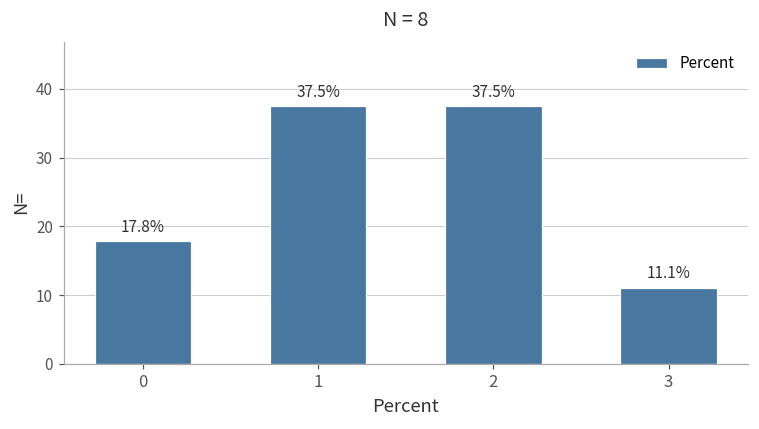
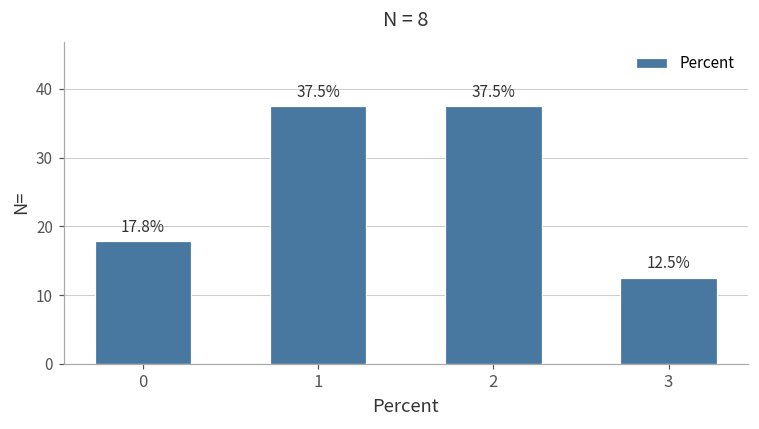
3: 11.1% -> 12.5%
